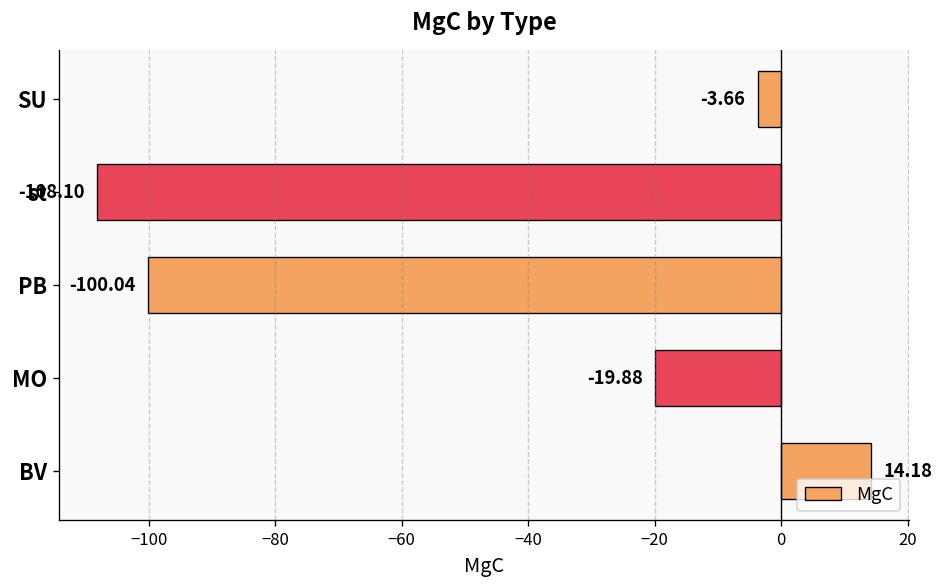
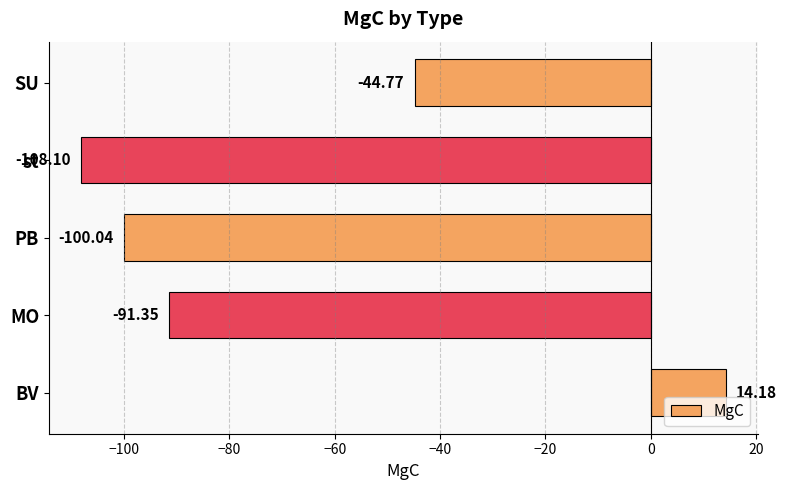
SU: -3.66 -> -44.77
MO: -19.88 -> -91.35
